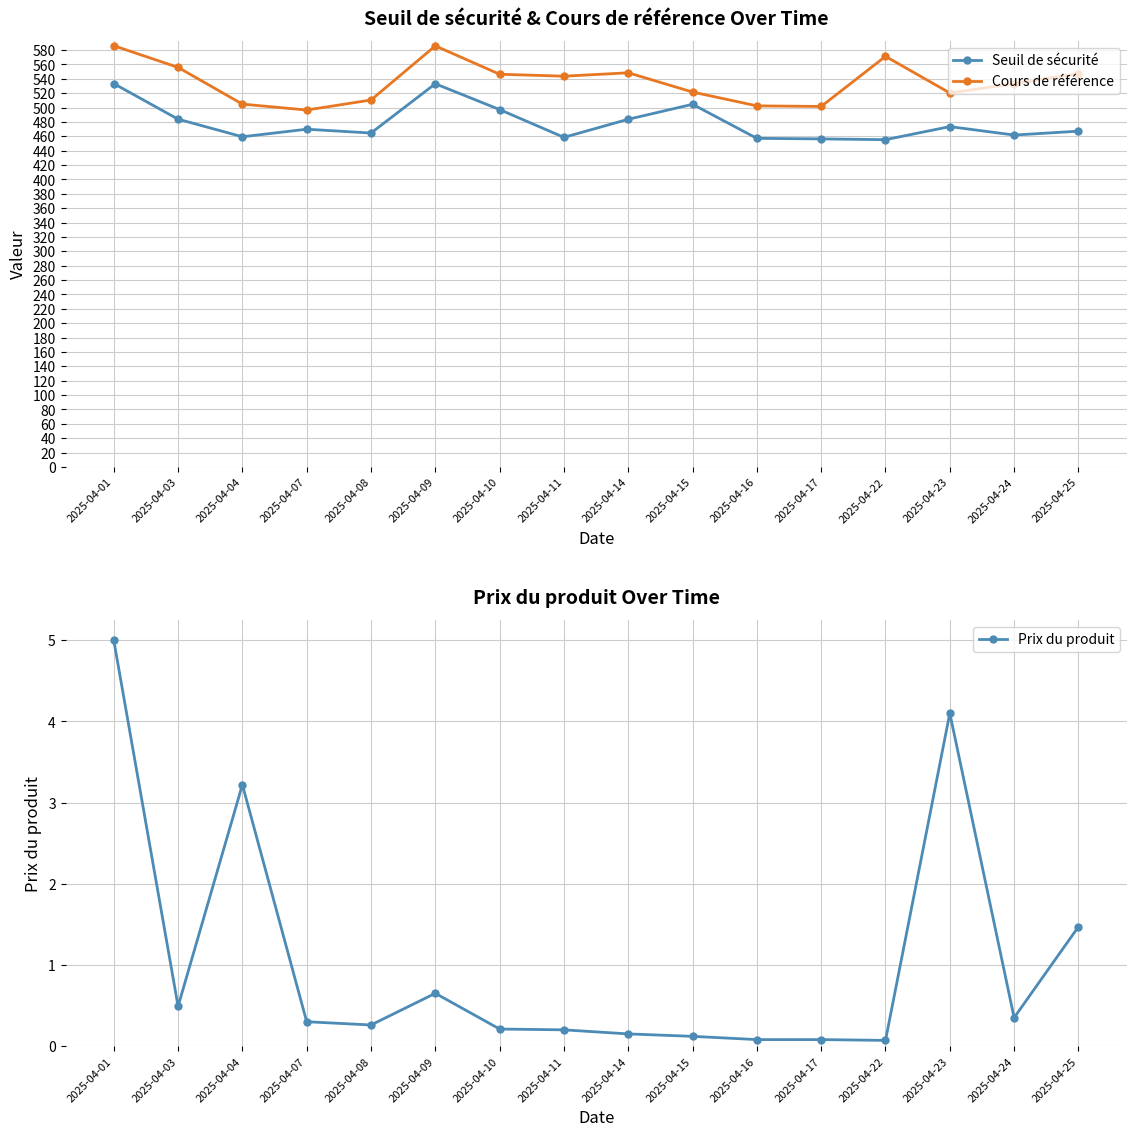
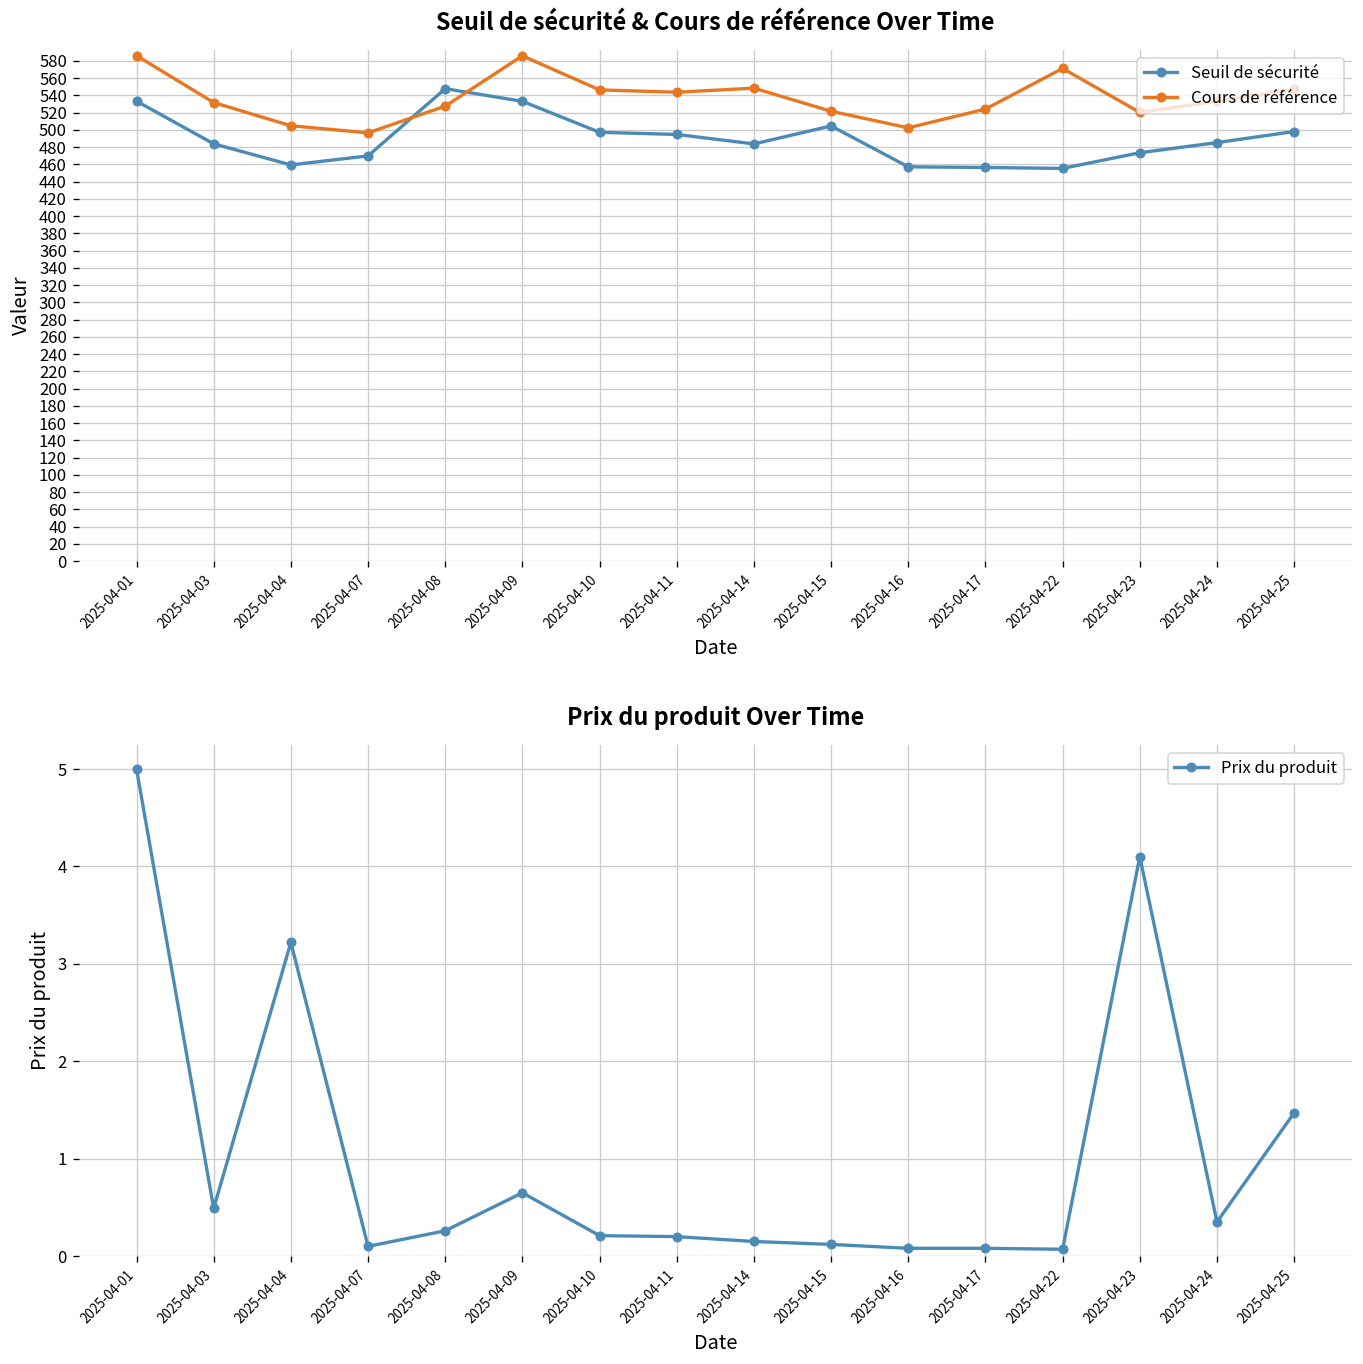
Seuil de sécurité & Cours de référence Over Time, Cours de référence, 2025-04-03: 560 -> 530
Seuil de sécurité & Cours de référence Over Time, Seuil de sécurité, 2025-04-08: 460 -> 550
Seuil de sécurité & Cours de référence Over Time, Cours de référence, 2025-04-08: 510 -> 530
Seuil de sécurité & Cours de référence Over Time, Seuil de sécurité, 2025-04-11: 460 -> 490
Seuil de sécurité & Cours de référence Over Time, Cours de référence, 2025-04-17: 500 -> 520
Seuil de sécurité & Cours de référence Over Time, Seuil de sécurité, 2025-04-24: 460 -> 490
Seuil de sécurité & Cours de référence Over Time, Seuil de sécurité, 2025-04-25: 470 -> 500
Prix du produit Over Time, 2025-04-07: 0.3 -> 0.1
